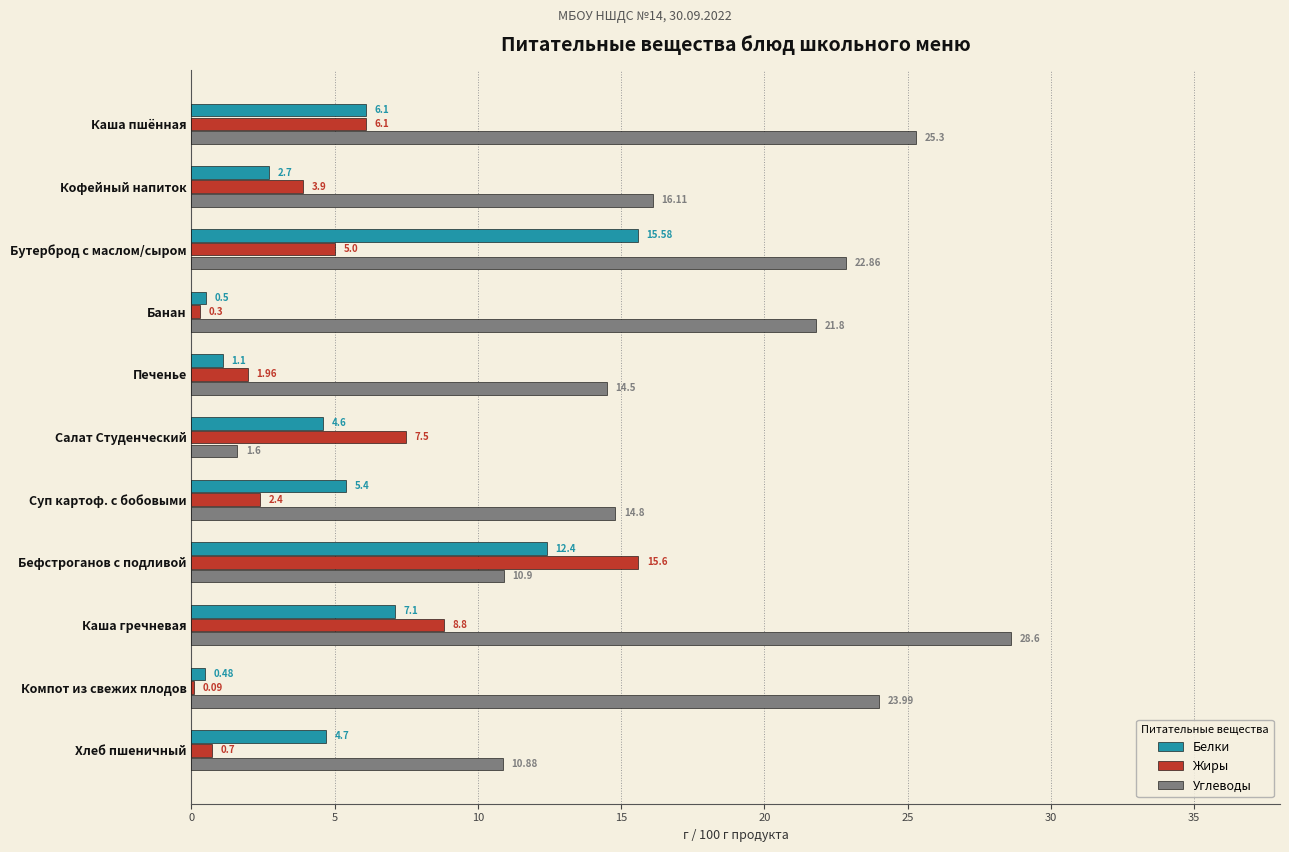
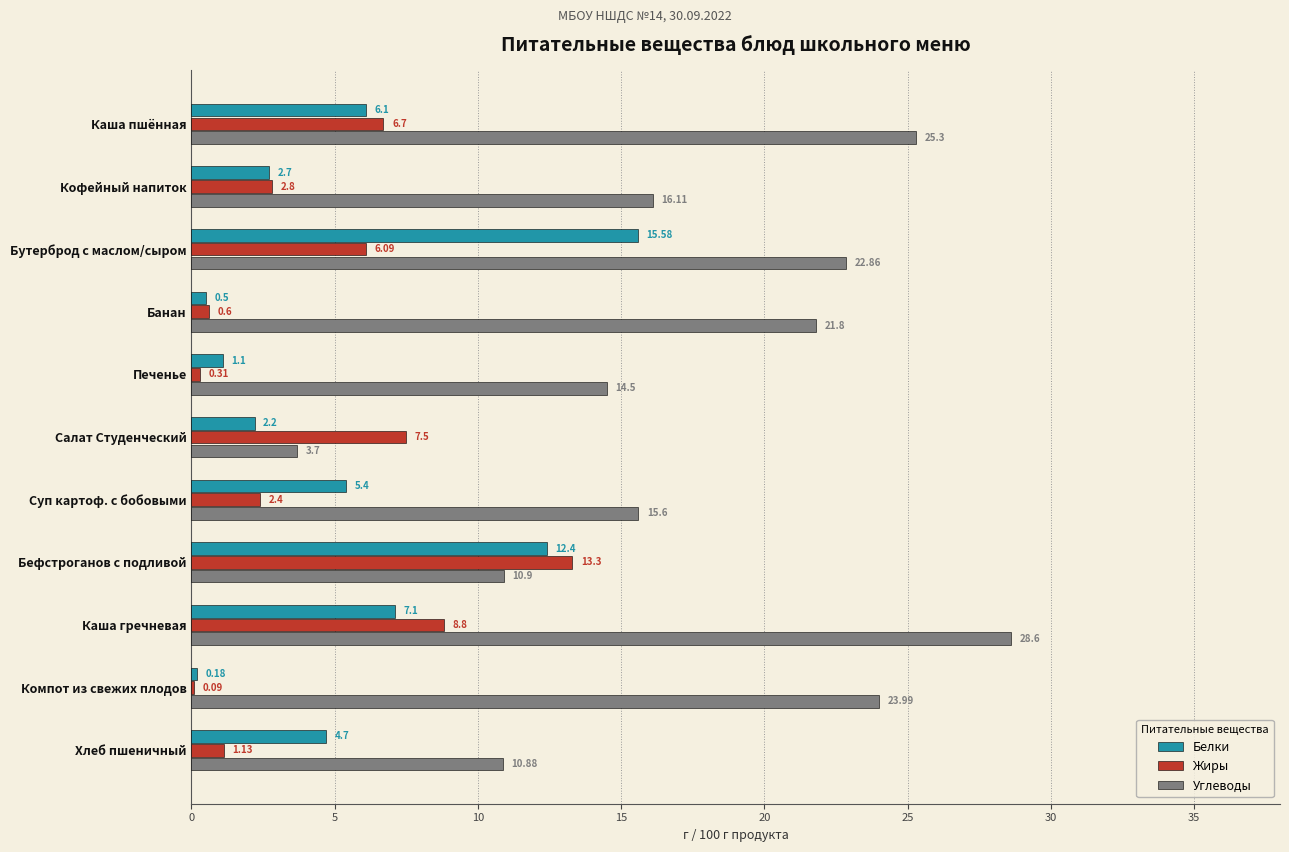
Жиры, Каша пшённая: 6.1 -> 6.7
Жиры, Кофейный напиток: 3.9 -> 2.8
Жиры, Бутерброд с маслом/сыром: 5.0 -> 6.09
Жиры, Банан: 0.3 -> 0.6
Жиры, Печенье: 1.96 -> 0.31
Белки, Салат Студенческий: 4.6 -> 2.2
Углеводы, Салат Студенческий: 1.6 -> 3.7
Углеводы, Суп картоф. с бобовыми: 14.8 -> 15.6
Жиры, Бефстроганов с подливой: 15.6 -> 13.3
Белки, Компот из свежих плодов: 0.48 -> 0.18
Жиры, Хлеб пшеничный: 0.7 -> 1.13
